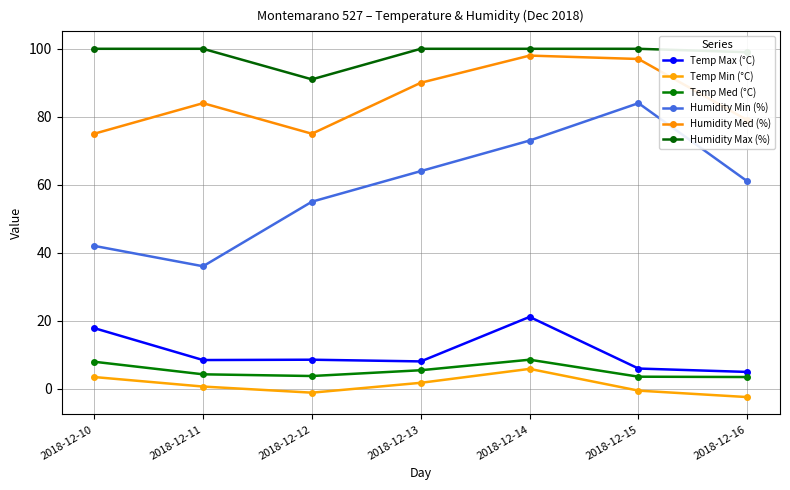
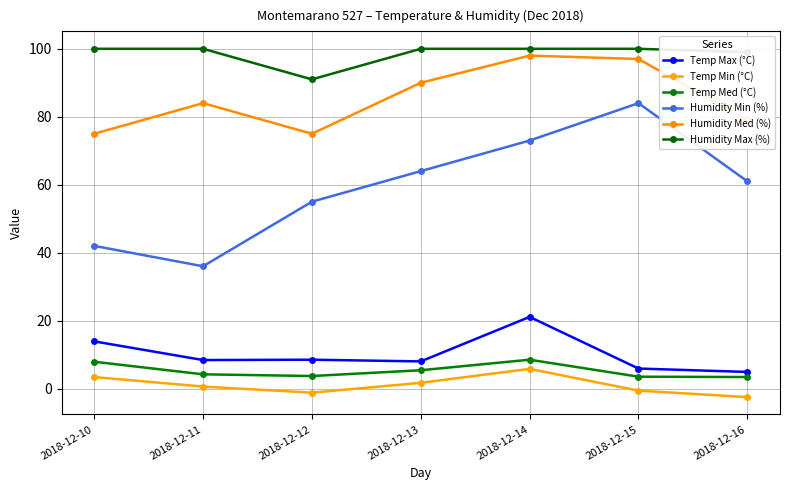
Temp Max (°C), 2018-12-10: 18 -> 14
